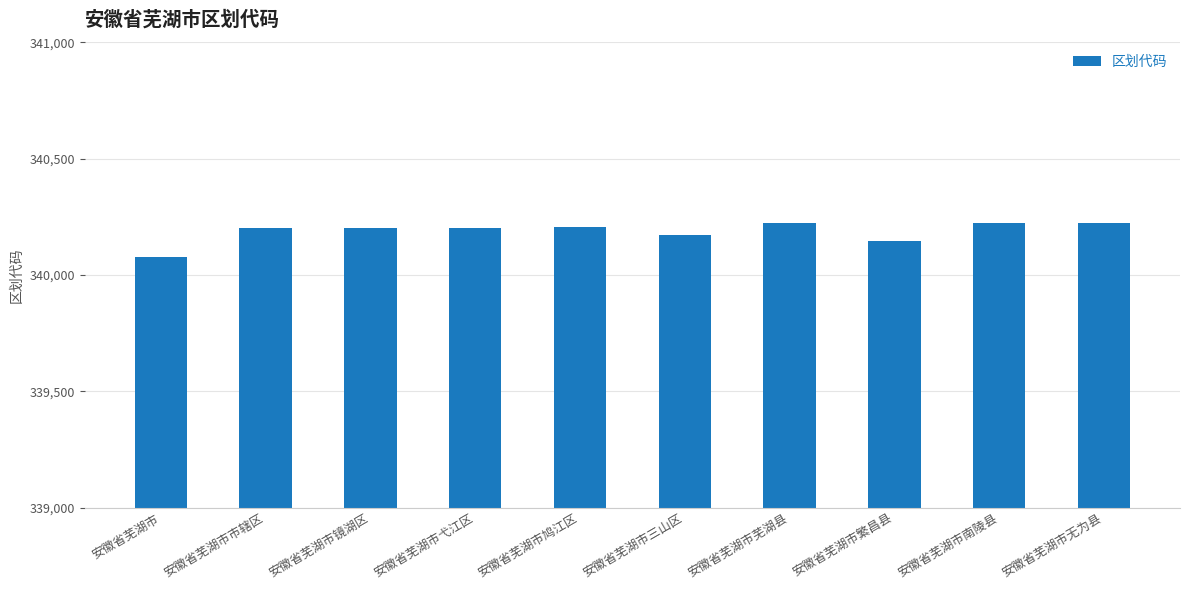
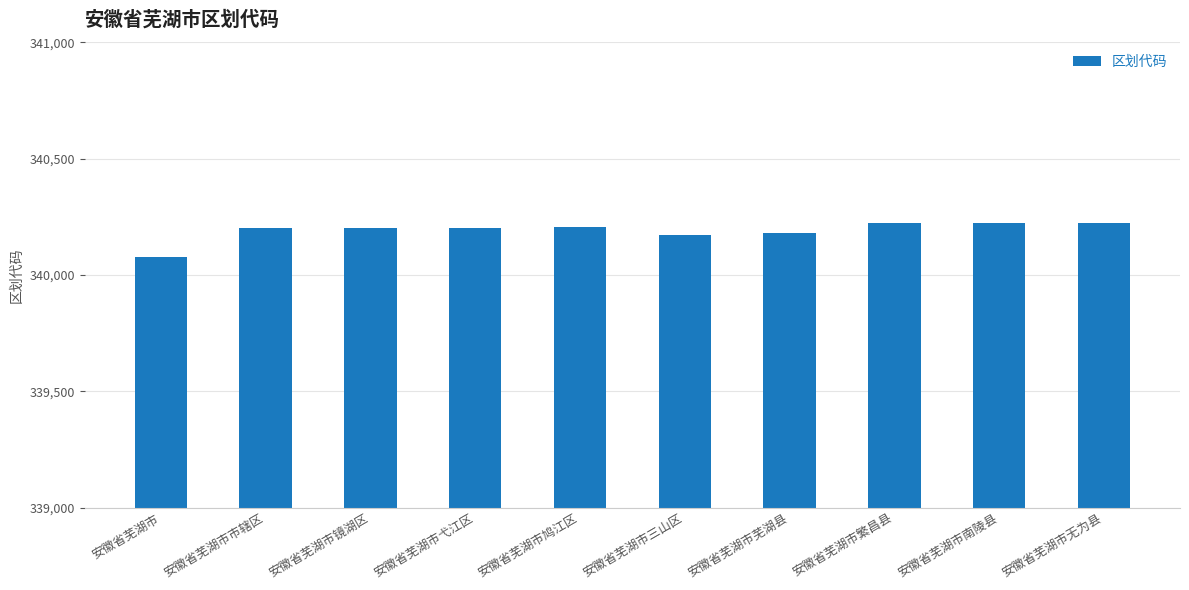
安徽省芜湖市芜湖县: 340,220 -> 340,180
安徽省芜湖市繁昌县: 340,140 -> 340,220
